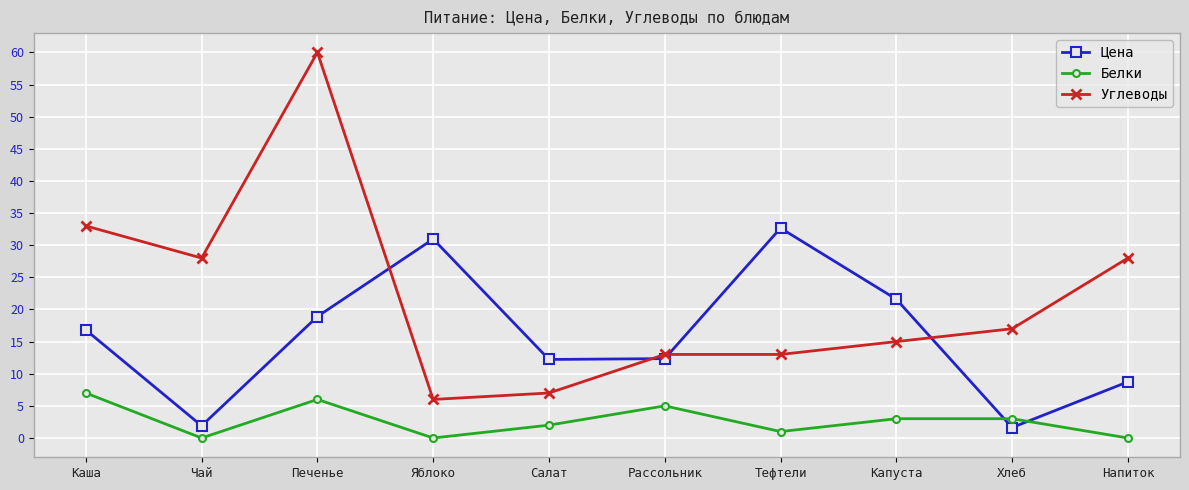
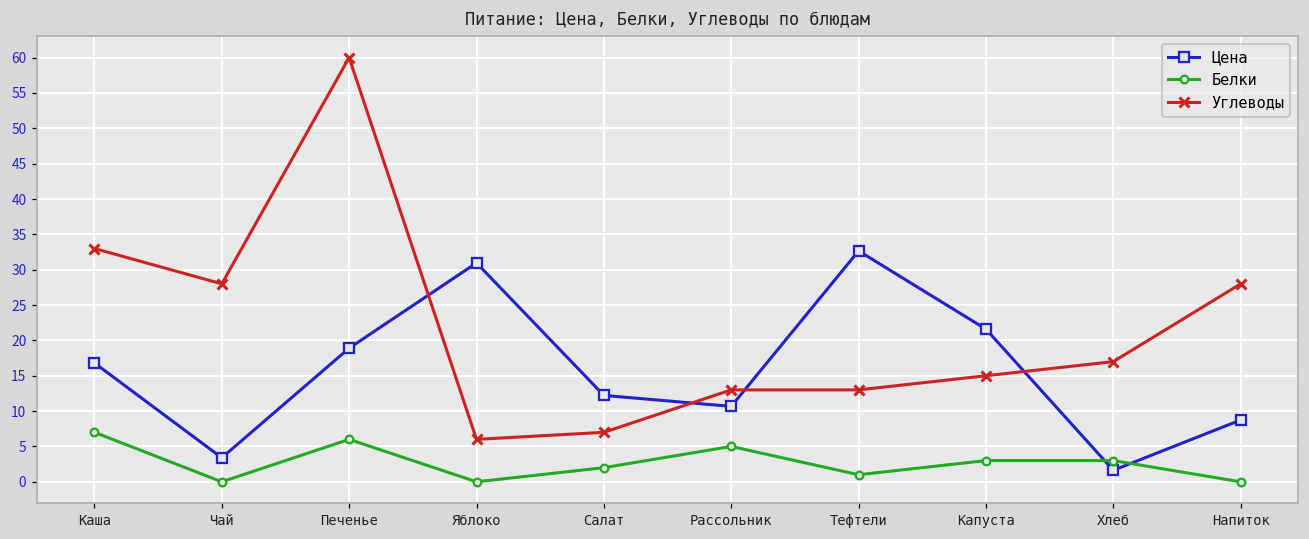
Цена, Чай: 2 -> 3
Цена, Рассольник: 12 -> 11
